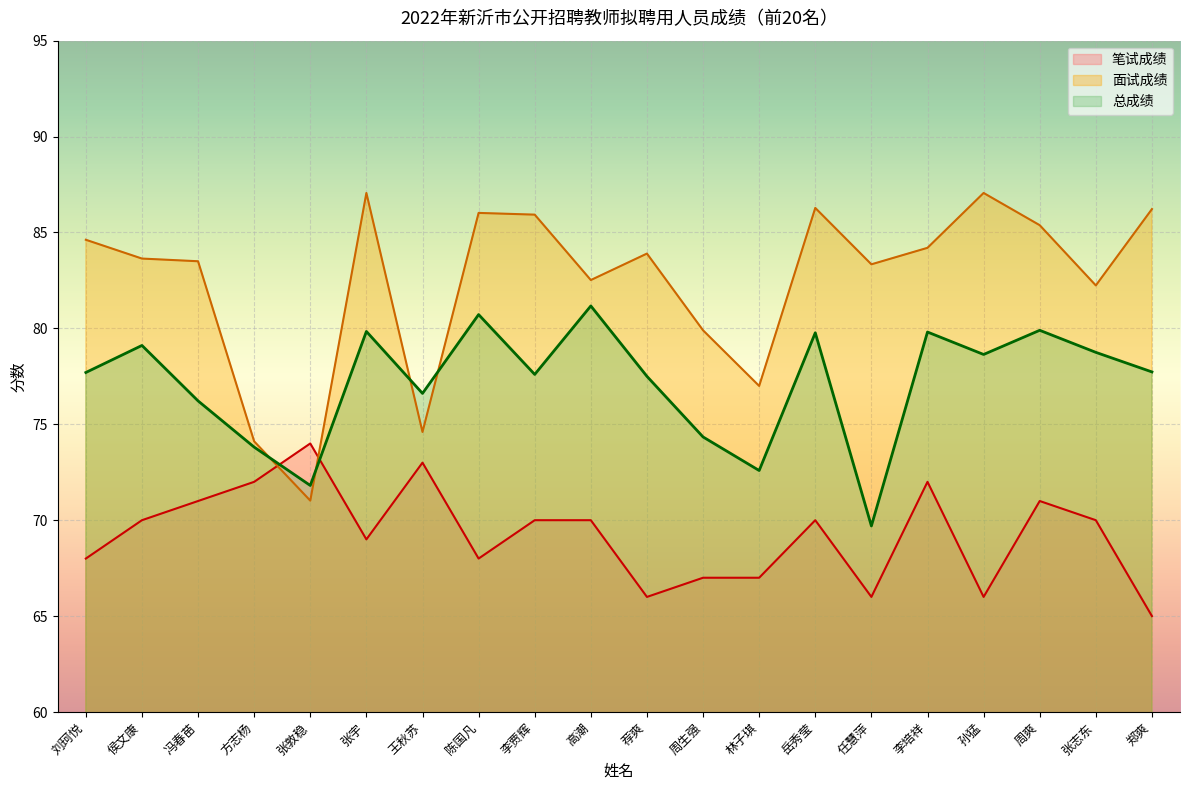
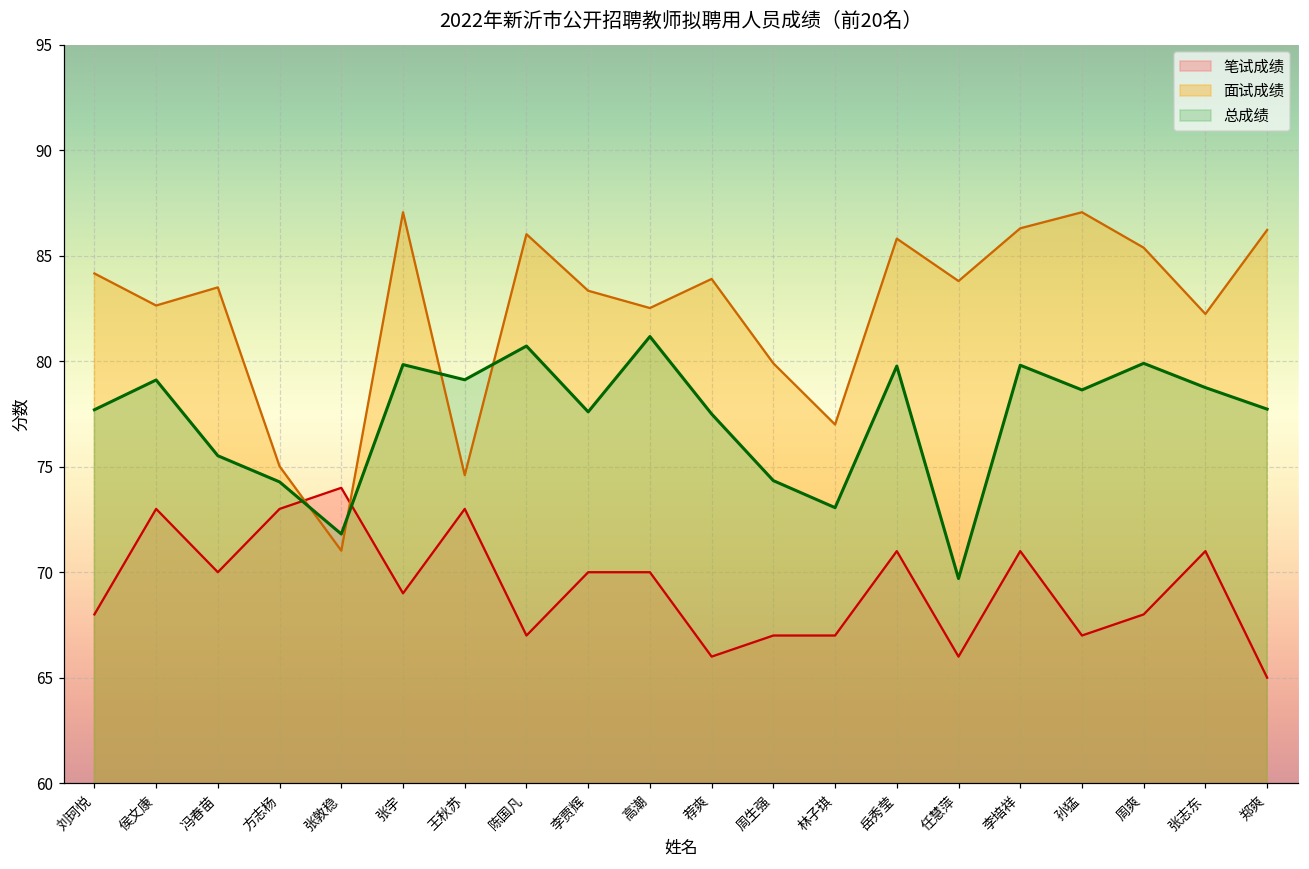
面试成绩, 刘珂悦: 84.6 -> 84.2
笔试成绩, 侯文康: 70 -> 73
面试成绩, 侯文康: 83.6 -> 82.6
笔试成绩, 冯春苗: 71 -> 70
总成绩, 冯春苗: 76.2 -> 75.5
笔试成绩, 方志杨: 72 -> 73
面试成绩, 方志杨: 74.1 -> 75.0
总成绩, 方志杨: 73.8 -> 74.3
总成绩, 王秋苏: 76.6 -> 79.1
笔试成绩, 陈国凡: 68 -> 67
面试成绩, 李贾辉: 85.9 -> 83.3
总成绩, 林子琪: 72.6 -> 73.1
笔试成绩, 岳秀莹: 70 -> 71
面试成绩, 岳秀莹: 86.3 -> 85.8
面试成绩, 任慧萍: 83.3 -> 83.8
笔试成绩, 李培祥: 72 -> 71
面试成绩, 李培祥: 84.2 -> 86.3
笔试成绩, 孙猛: 66 -> 67
笔试成绩, 周爽: 71 -> 68
笔试成绩, 张志东: 70 -> 71
